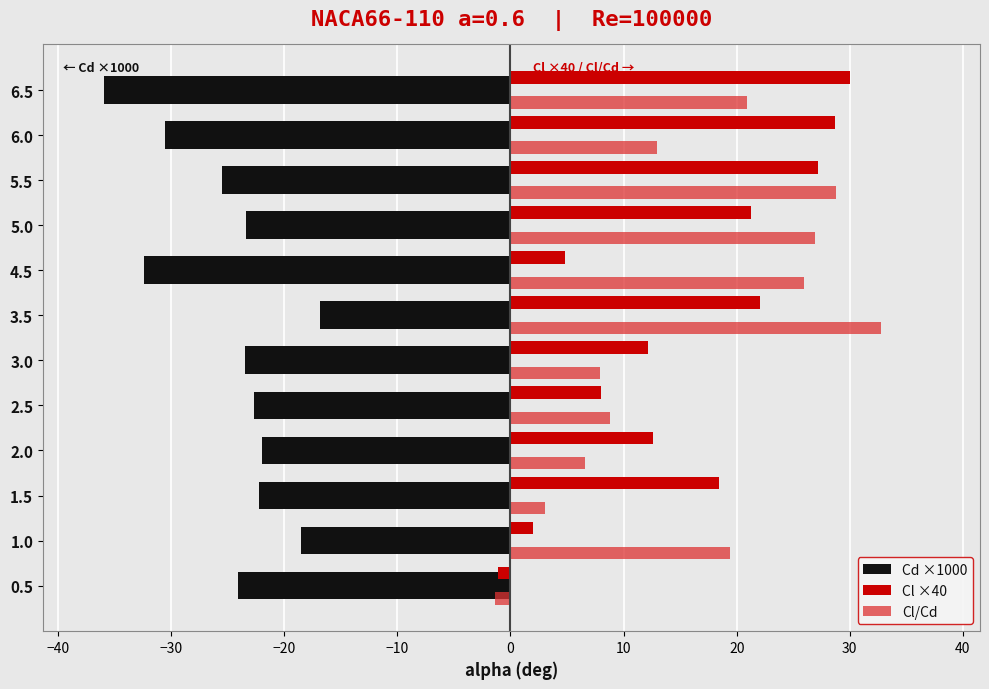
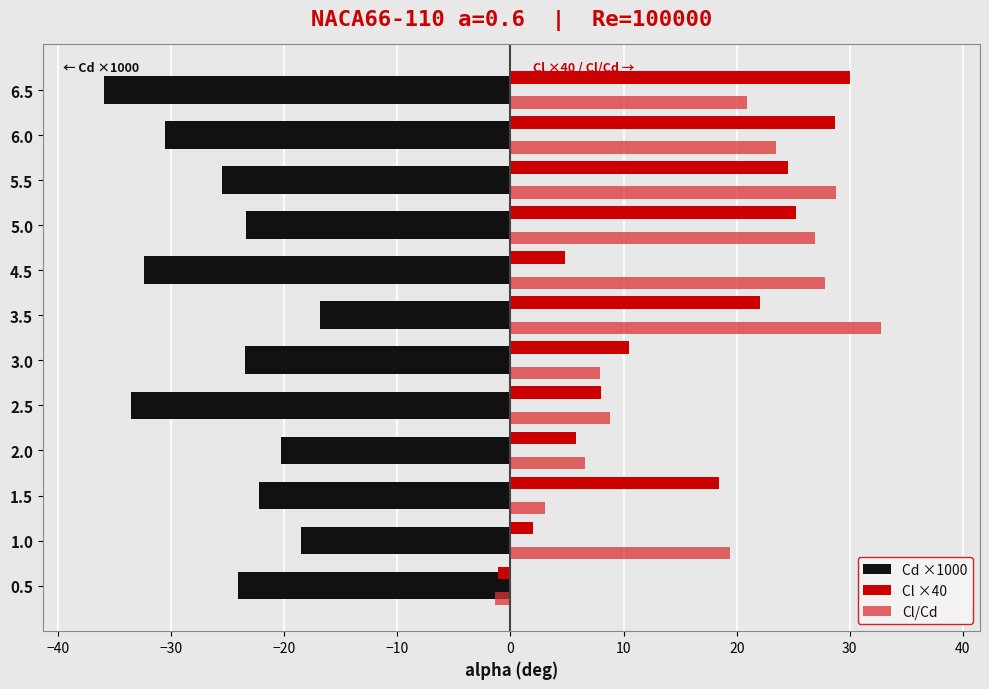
Cl/Cd, 6.0: 12.9 -> 23.5
Cl ×40, 5.5: 27.2 -> 24.5
Cl ×40, 5.0: 21.3 -> 25.2
Cl/Cd, 4.5: 25.9 -> 27.8
Cl ×40, 3.0: 12.1 -> 10.4
Cd ×1000, 2.5: -22.7 -> -33.6
Cl ×40, 2.0: 12.6 -> 5.8
Cd ×1000, 2.0: -22.0 -> -20.3
